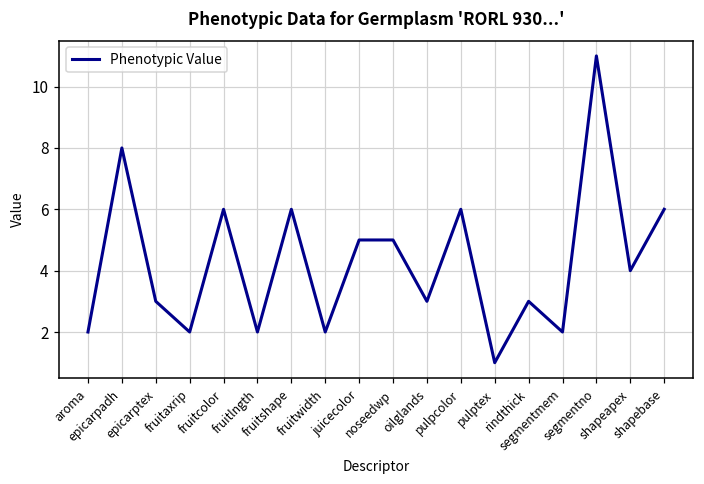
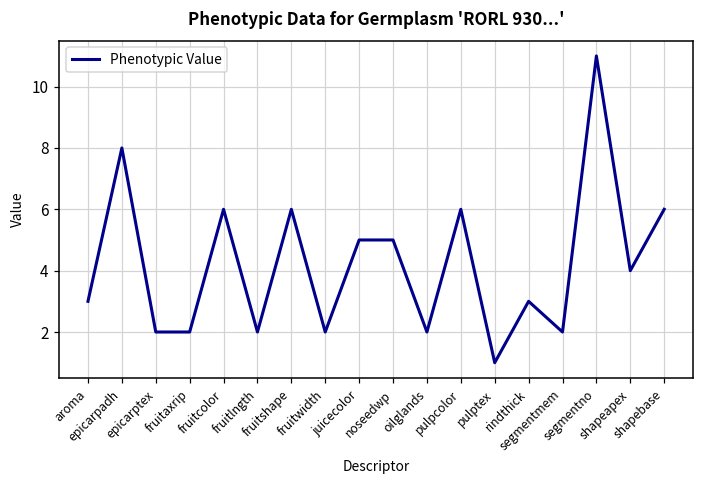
aroma: 2 -> 3
epicarptex: 3 -> 2
oilglands: 3 -> 2
